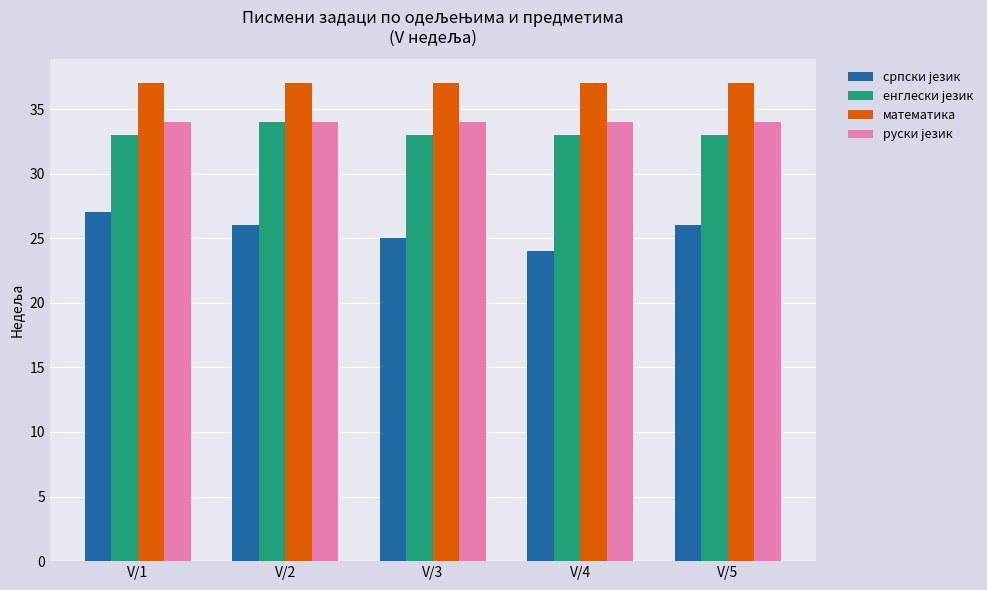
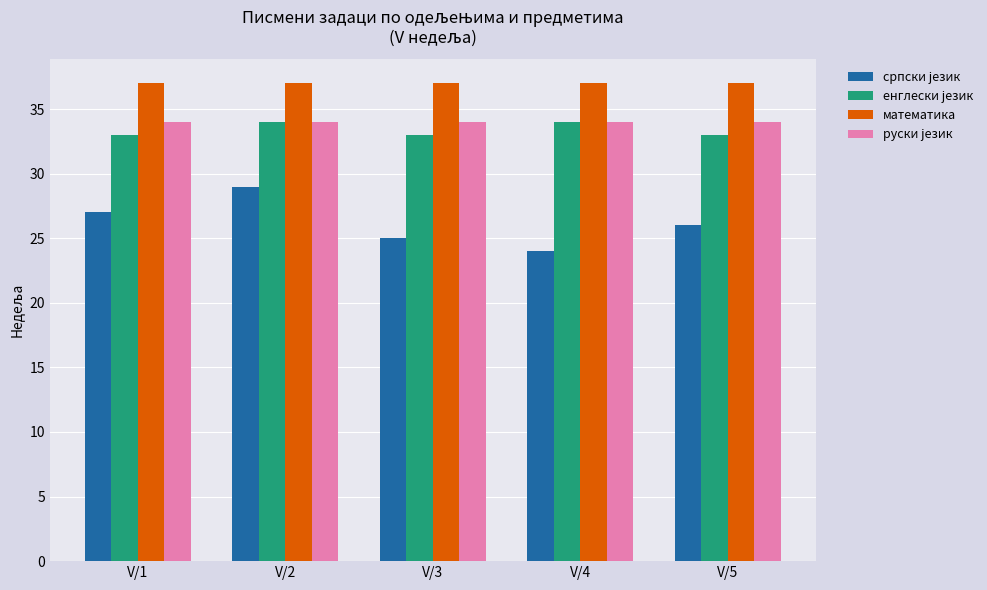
српски језик, V/2: 26 -> 29
енглески језик, V/4: 33 -> 34
